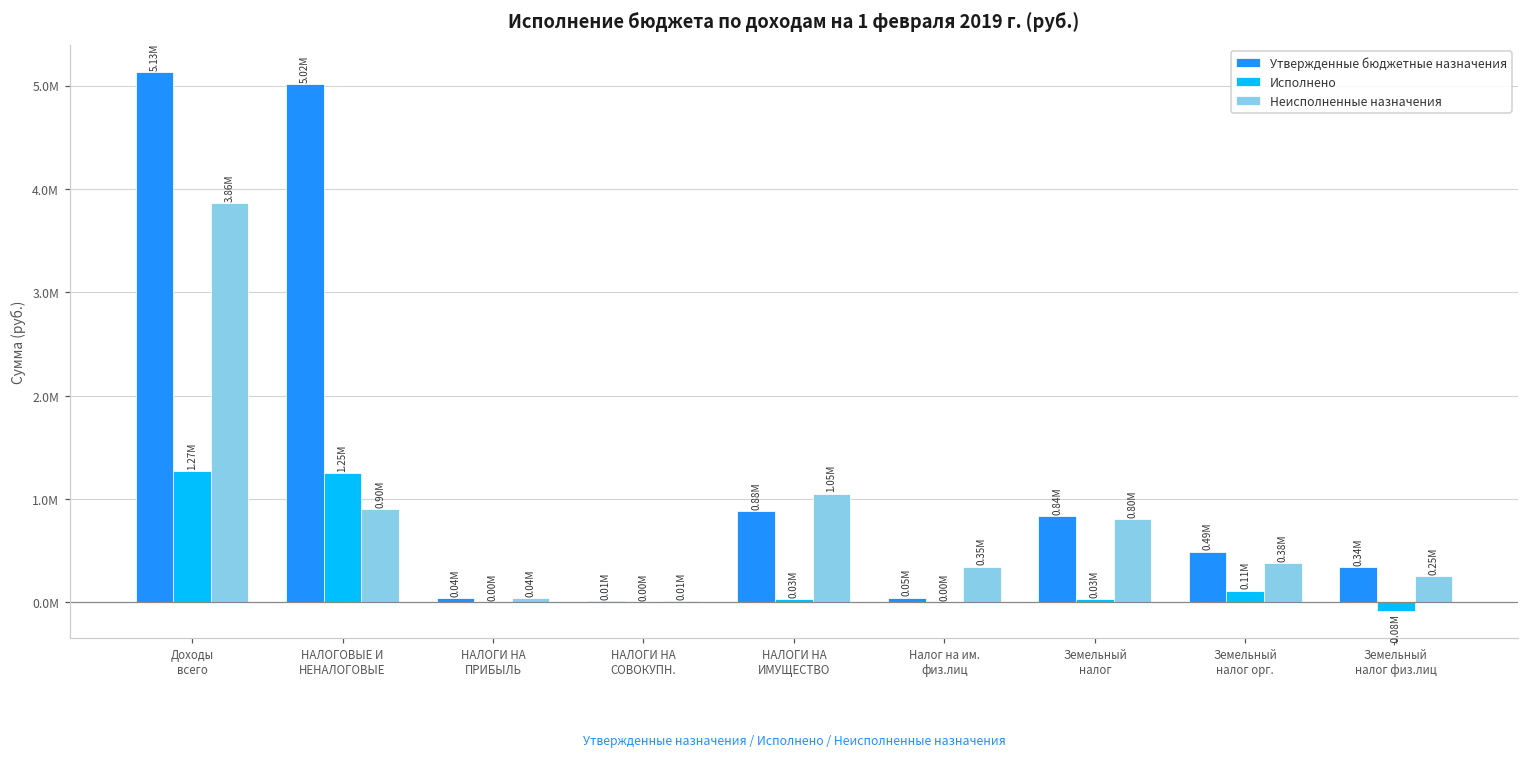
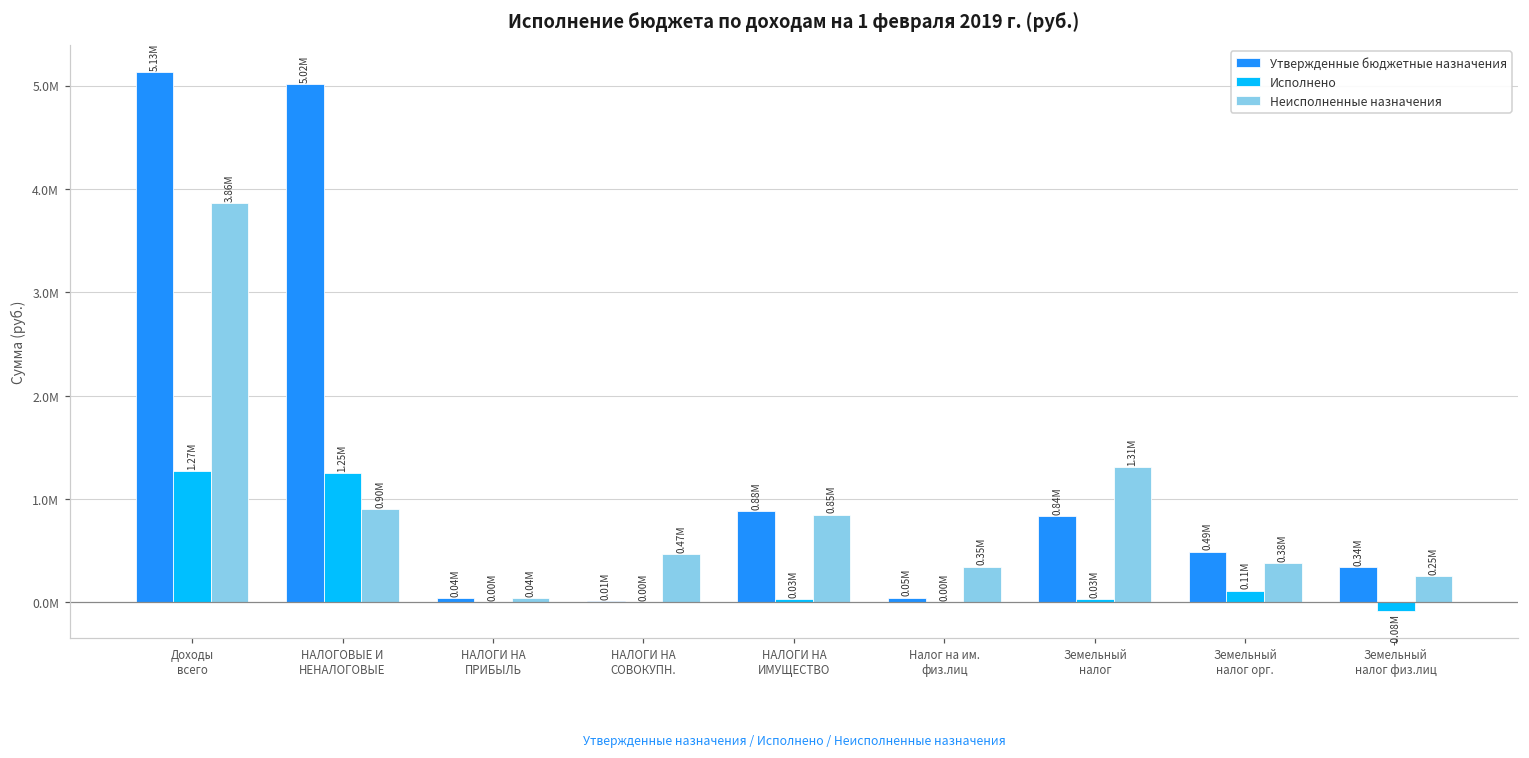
Неисполненные назначения, НАЛОГИ НА СОВОКУПН.: 0.01M -> 0.47M
Неисполненные назначения, НАЛОГИ НА ИМУЩЕСТВО: 1.05M -> 0.85M
Неисполненные назначения, Земельный налог: 0.80M -> 1.31M
